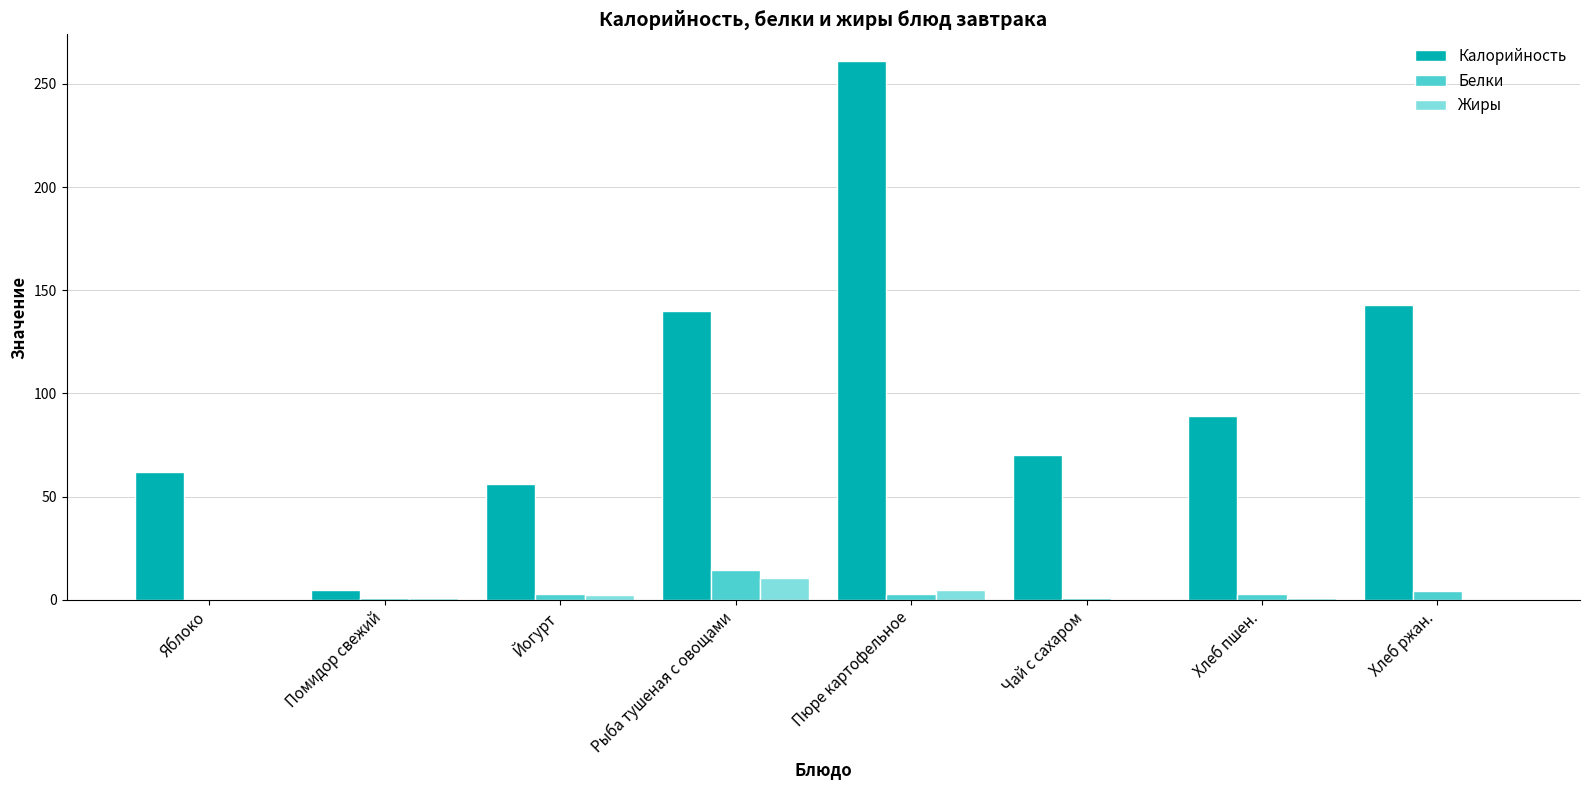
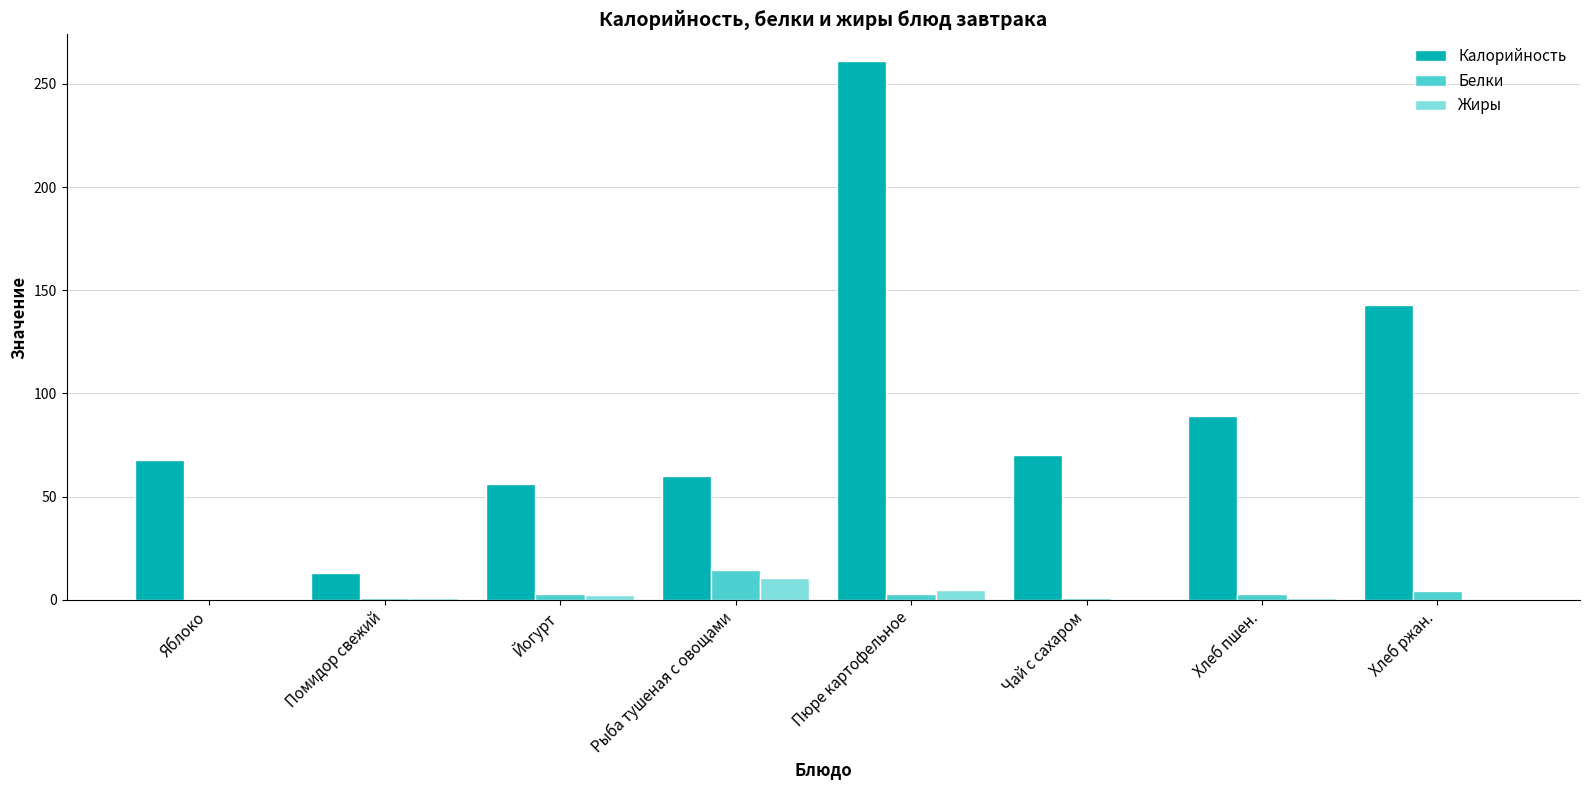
Калорийность, Яблоко: 62 -> 68
Калорийность, Помидор свежий: 5 -> 13
Калорийность, Рыба тушеная с овощами: 140 -> 60
